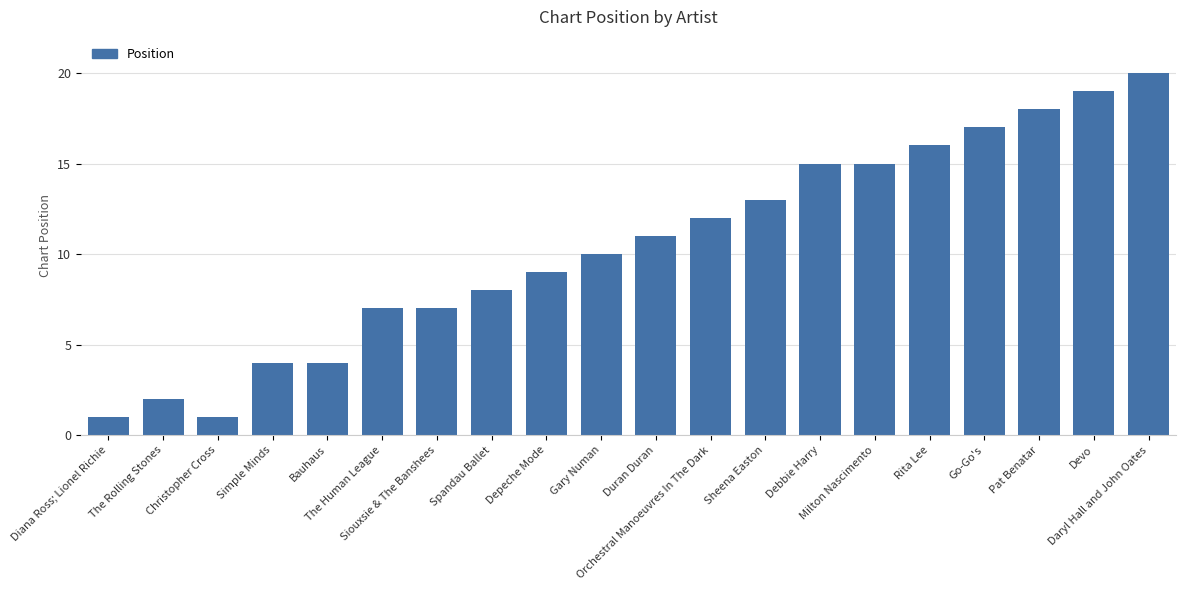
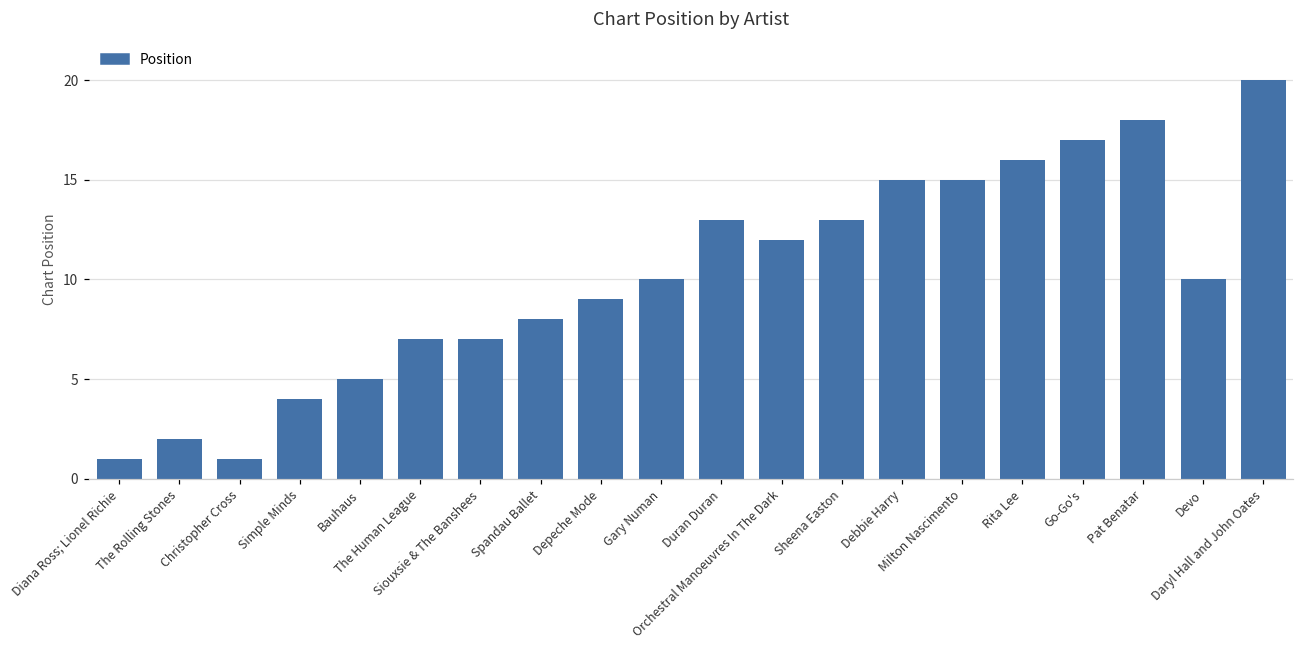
Bauhaus: 4 -> 5
Duran Duran: 11 -> 13
Devo: 19 -> 10
